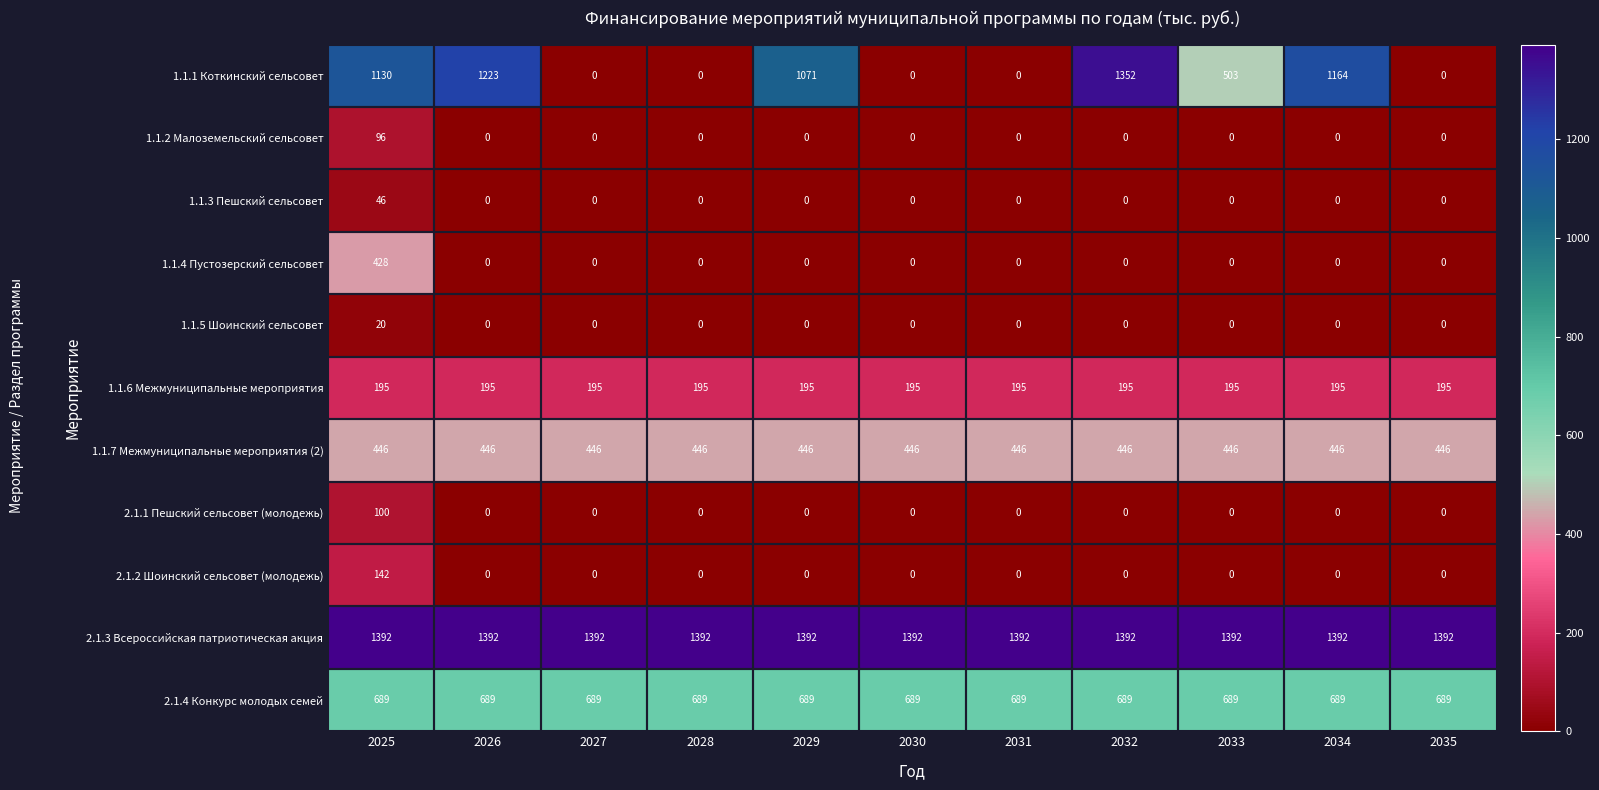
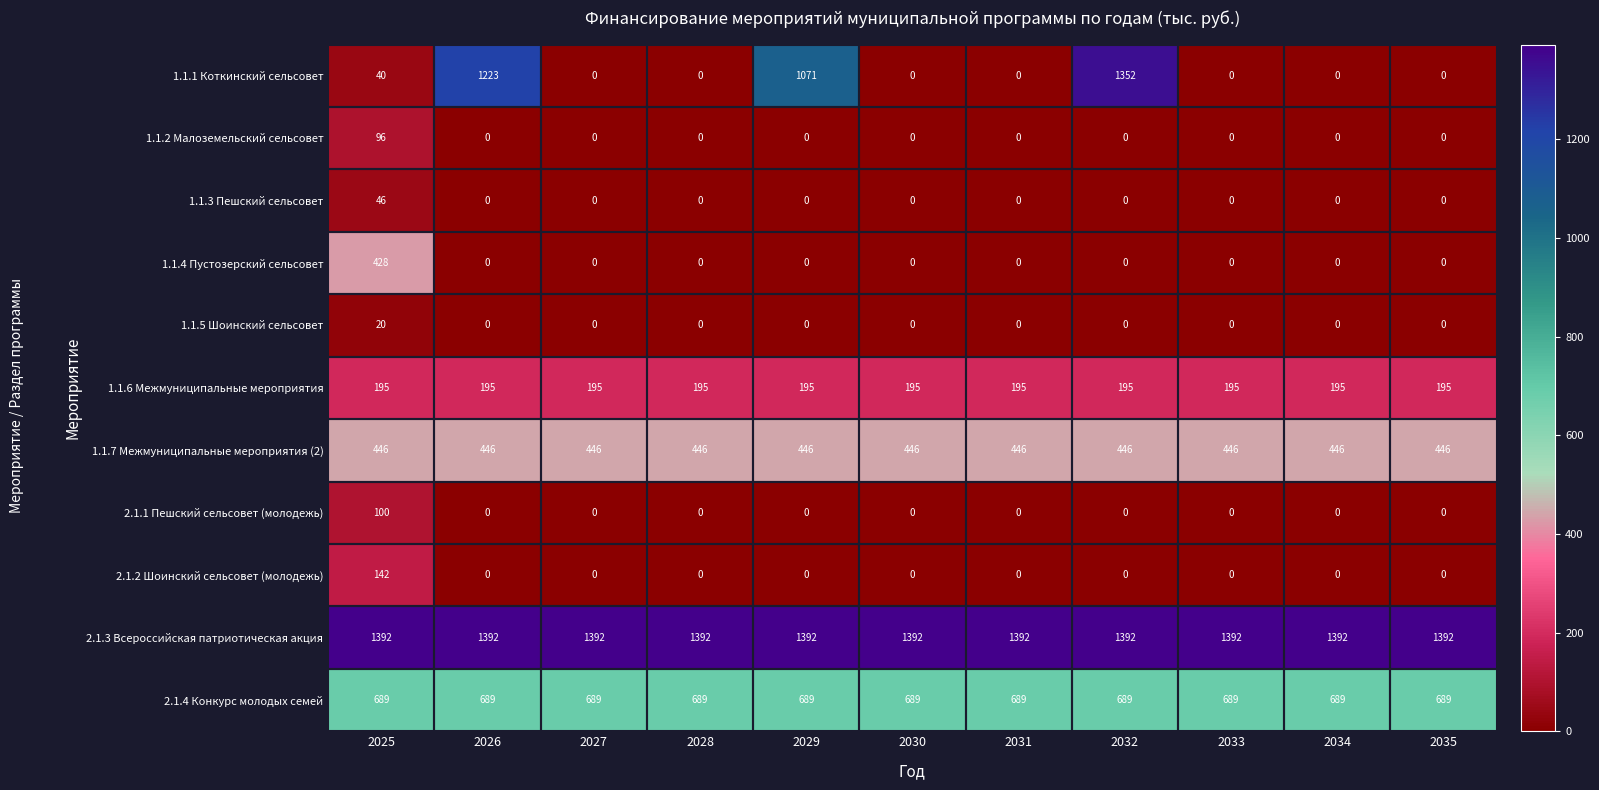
1.1.1 Коткинский сельсовет, 2025: 1130 -> 40
1.1.1 Коткинский сельсовет, 2033: 503 -> 0
1.1.1 Коткинский сельсовет, 2034: 1164 -> 0
